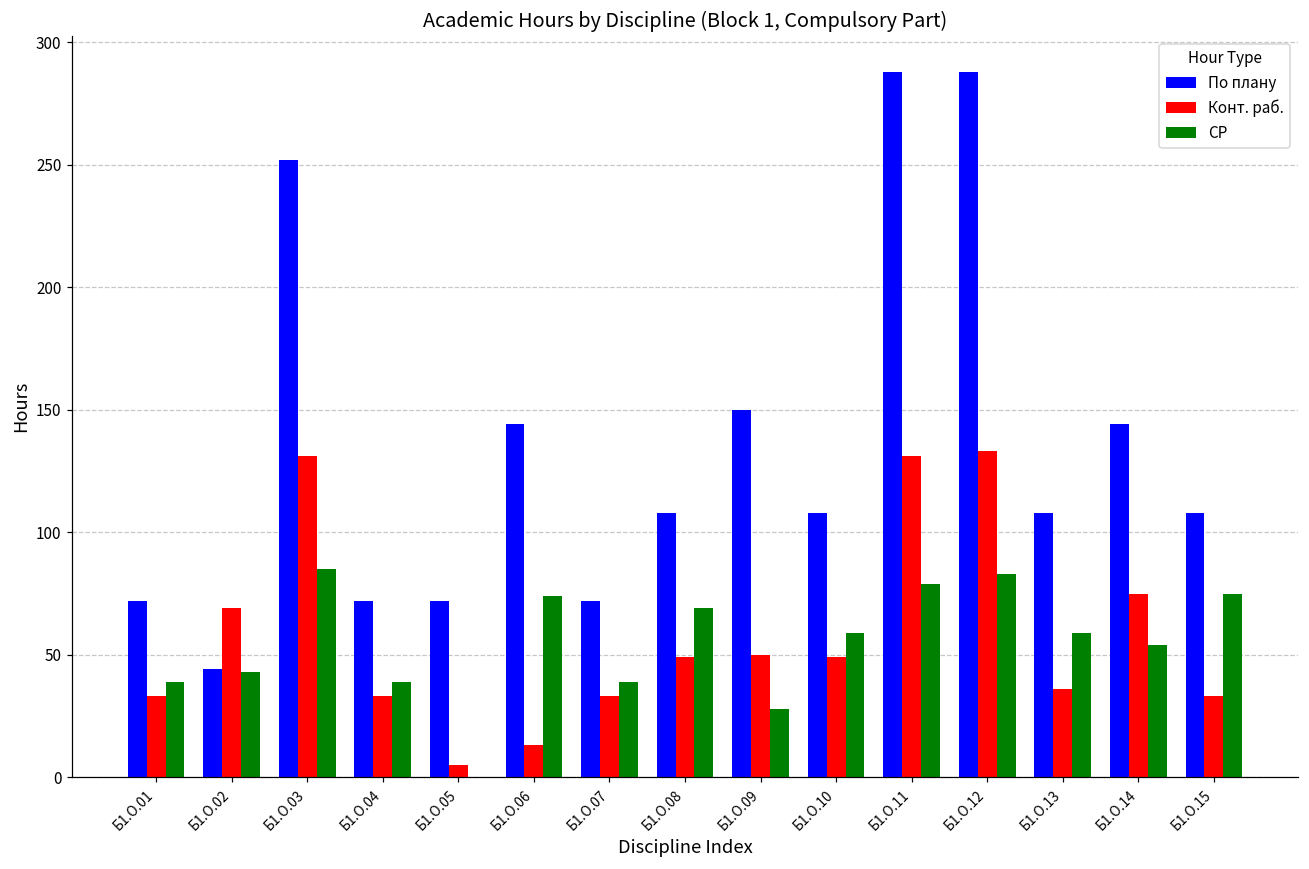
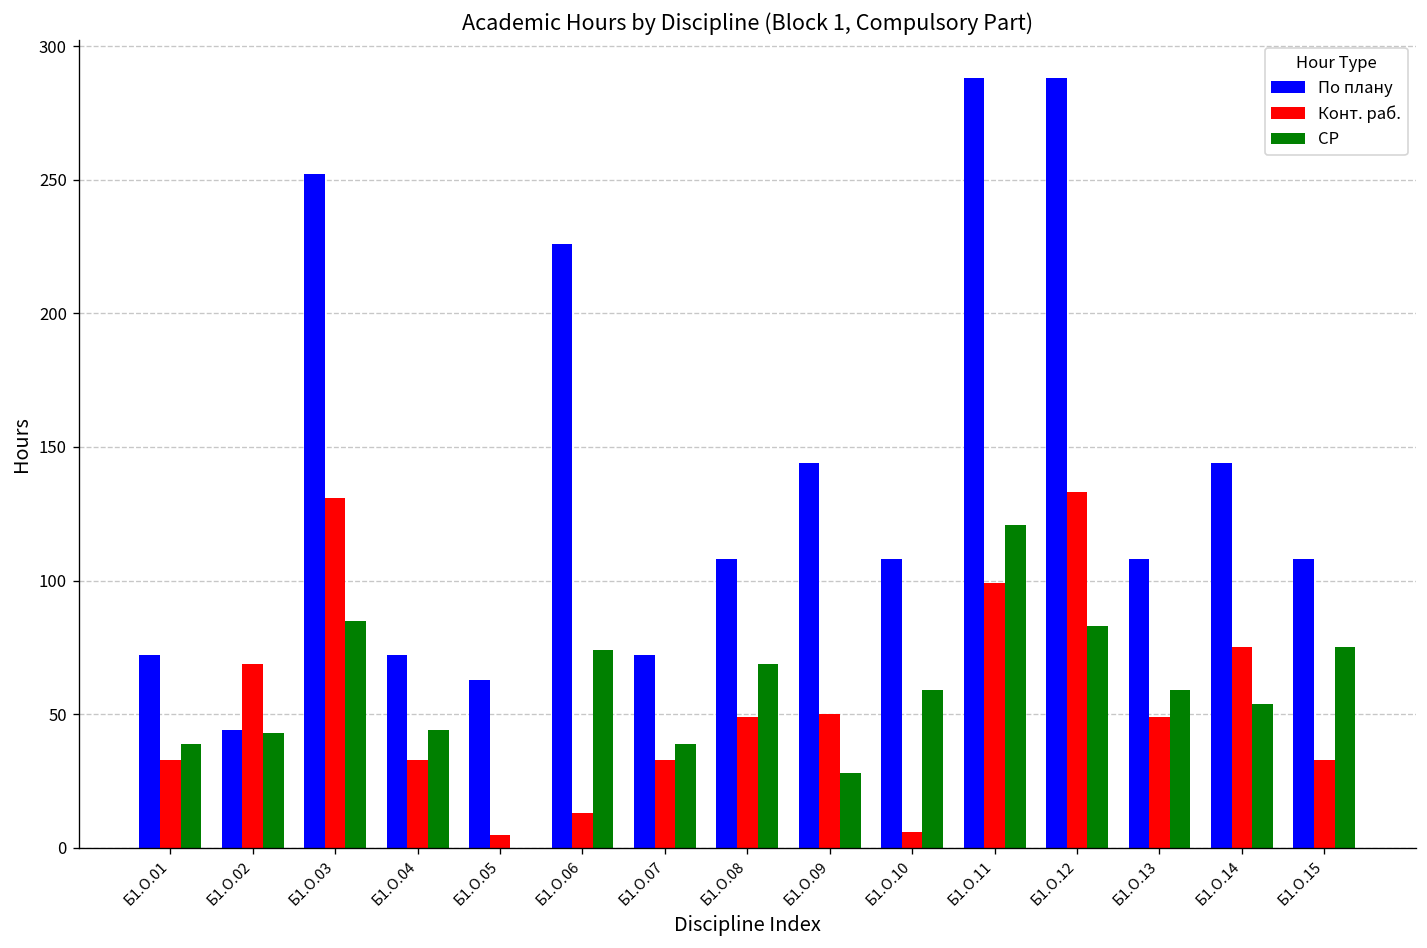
СР, Б1.О.04: 39 -> 44
По плану, Б1.О.05: 72 -> 63
По плану, Б1.О.06: 144 -> 226
По плану, Б1.О.09: 150 -> 144
Конт. раб., Б1.О.10: 49 -> 6
Конт. раб., Б1.О.11: 131 -> 99
СР, Б1.О.11: 79 -> 121
Конт. раб., Б1.О.13: 36 -> 49
